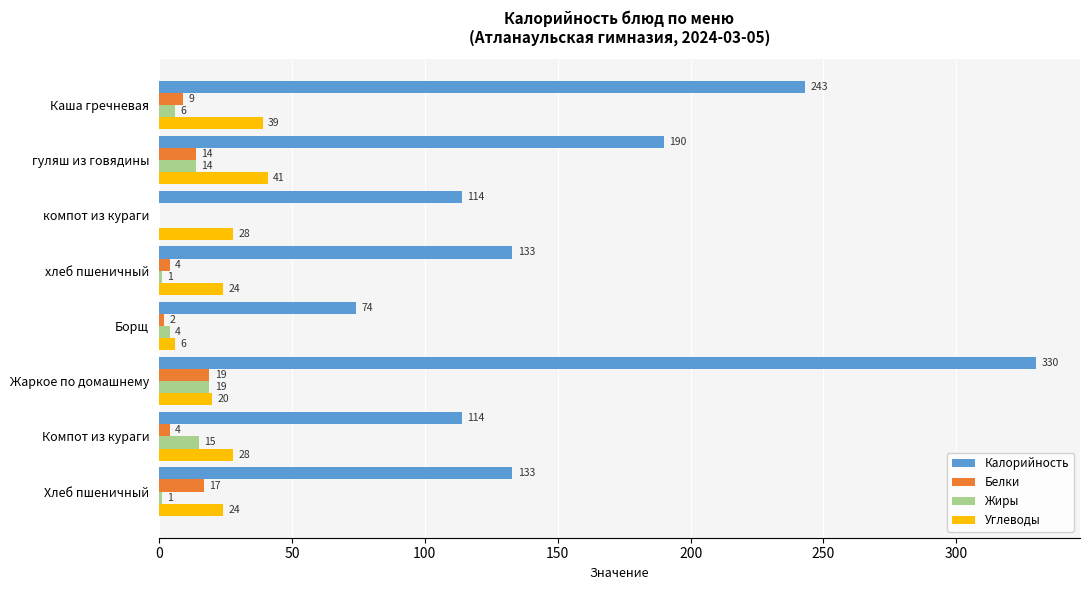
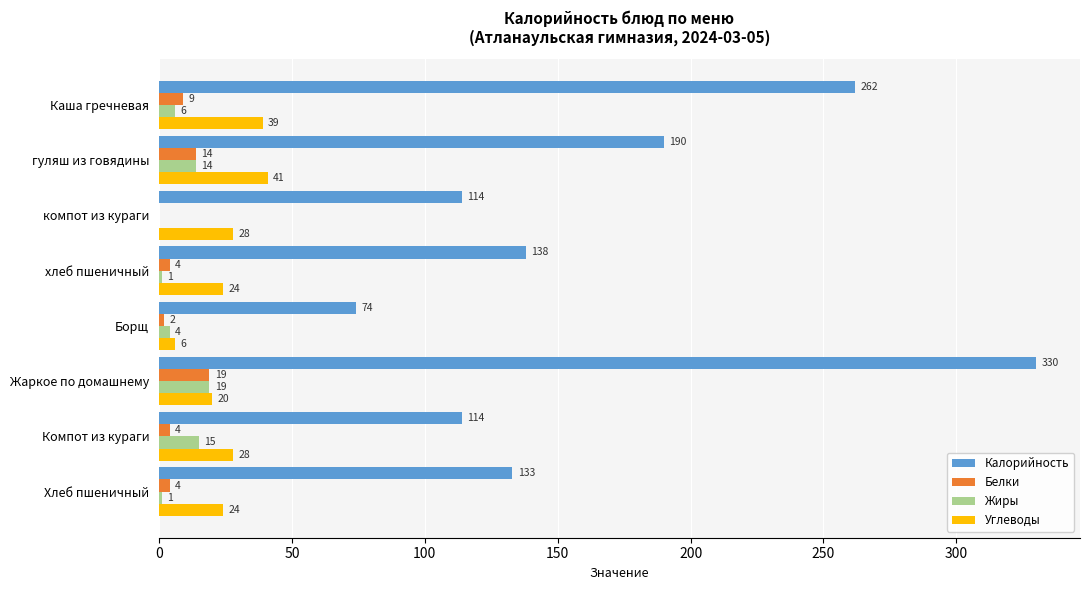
Калорийность, Каша гречневая: 243 -> 262
Калорийность, хлеб пшеничный: 133 -> 138
Белки, Хлеб пшеничный: 17 -> 4
